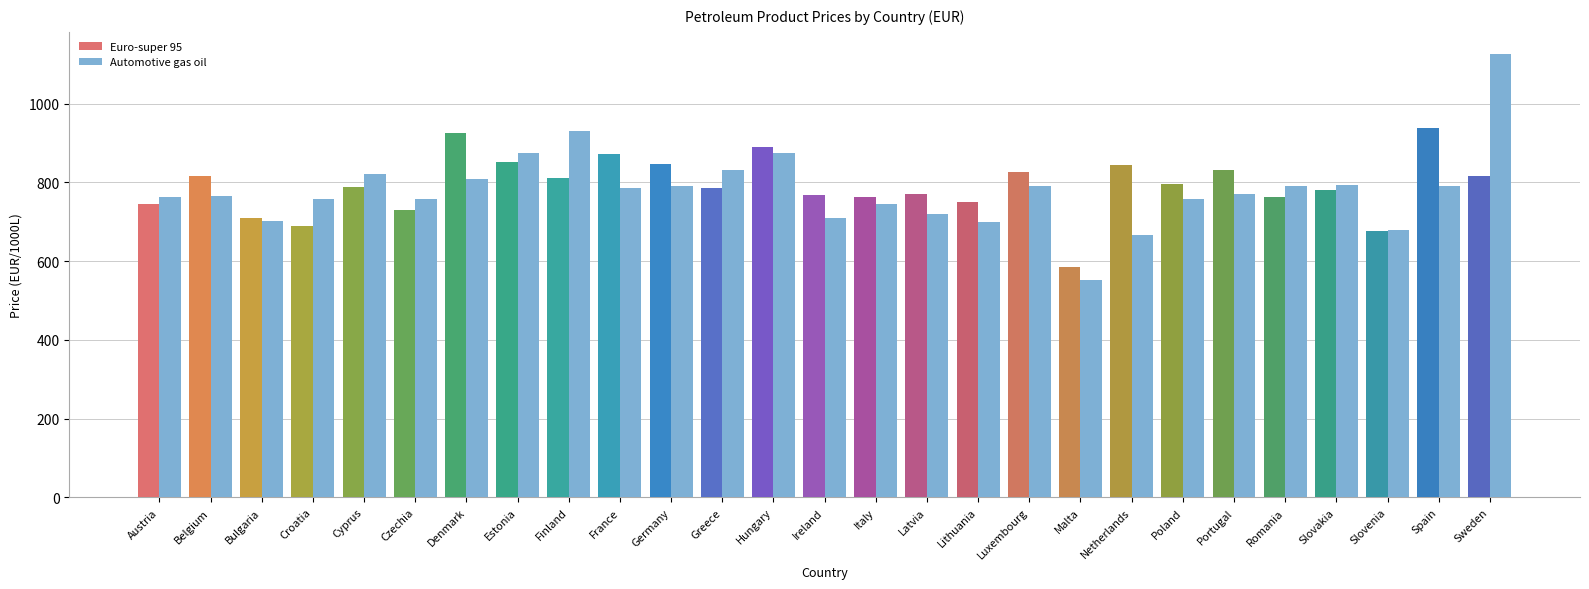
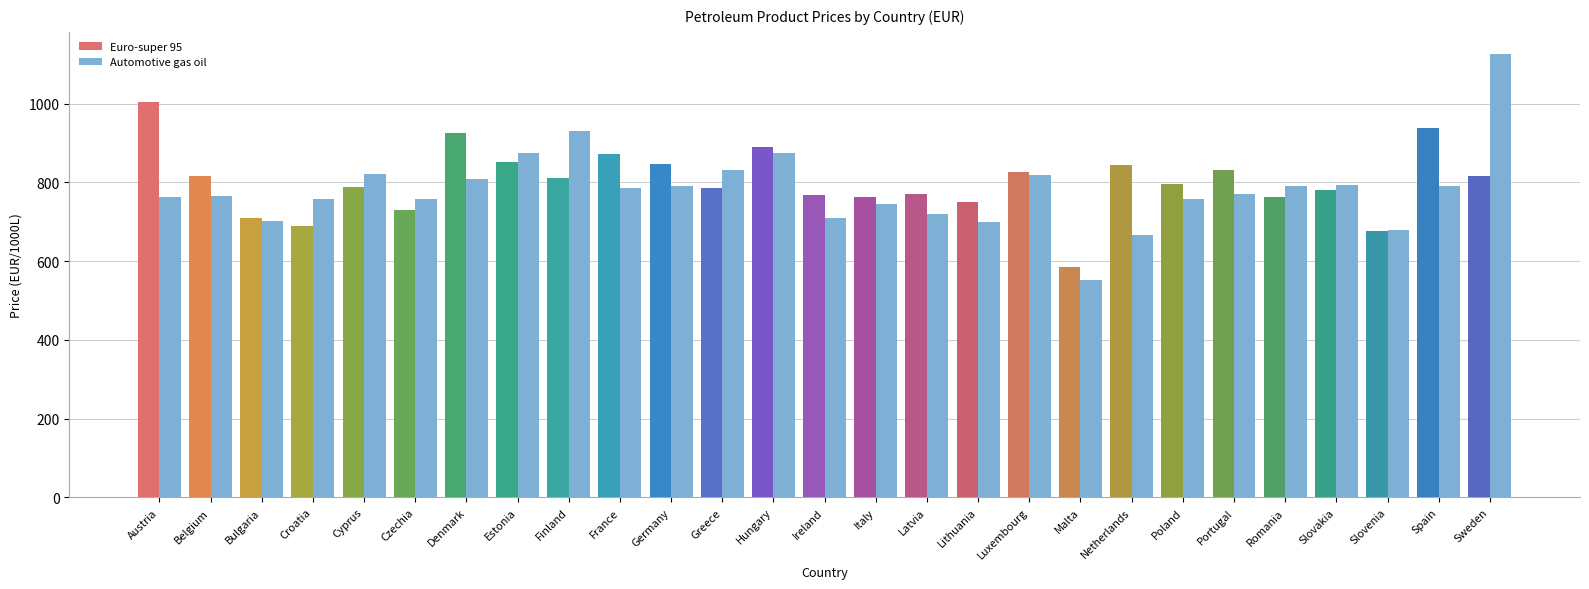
Euro-super 95, Austria: 740 -> 1000
Automotive gas oil, Luxembourg: 790 -> 820
